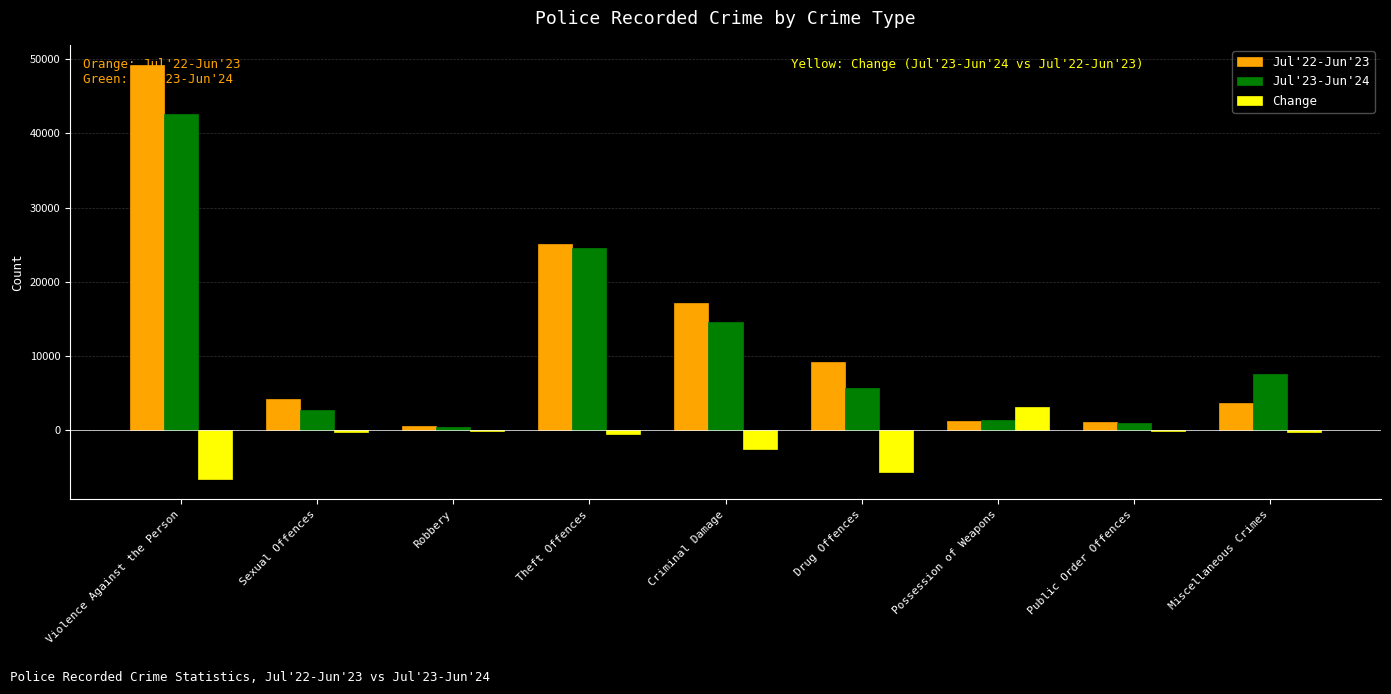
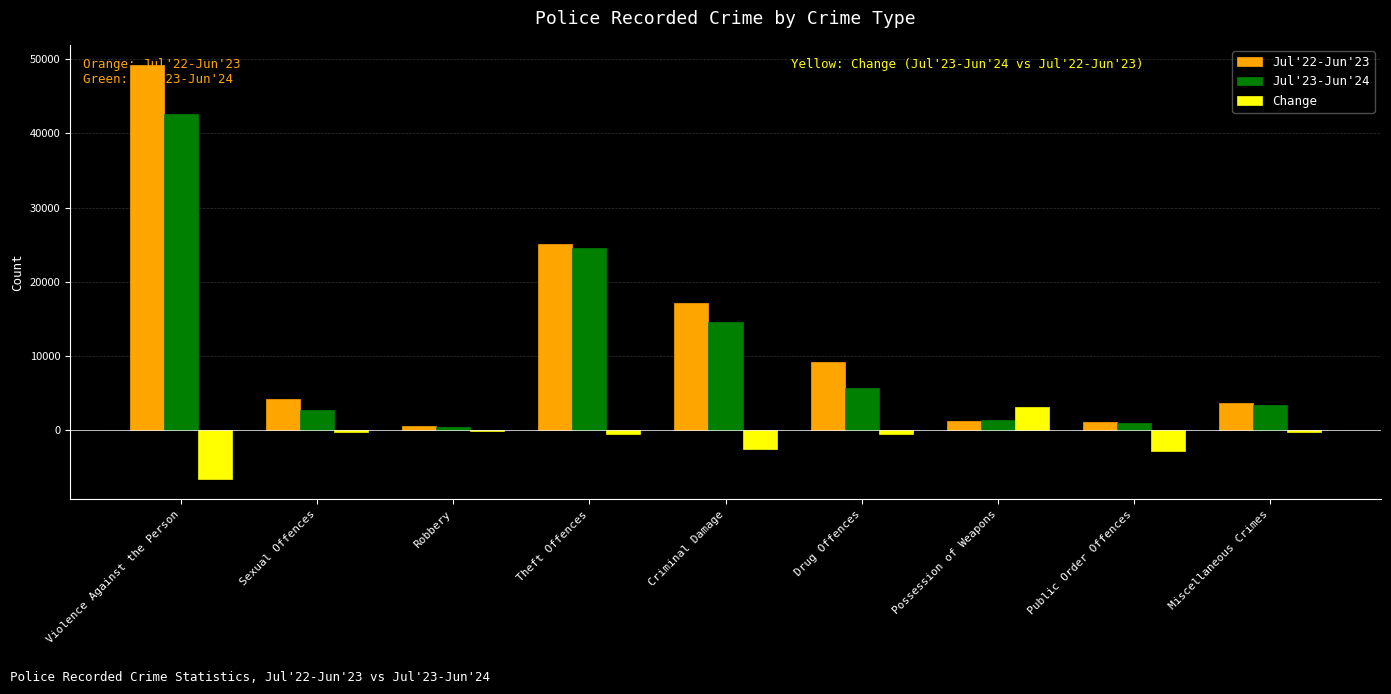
Change, Drug Offences: -6000 -> -1000
Change, Public Order Offences: 0 -> -3000
Jul'23-Jun'24, Miscellaneous Crimes: 8000 -> 3000
